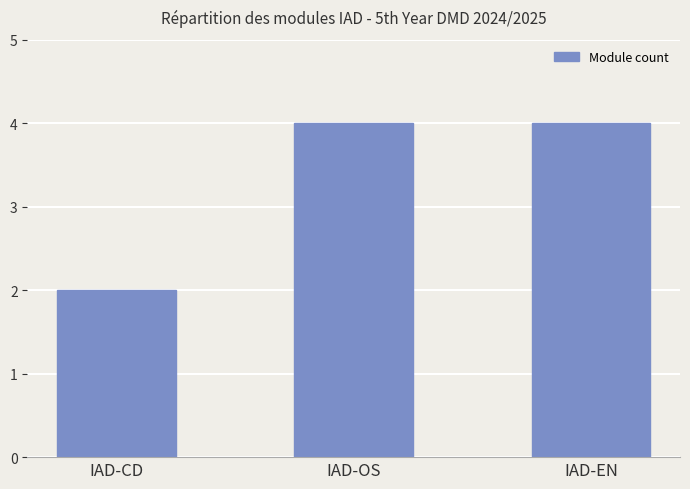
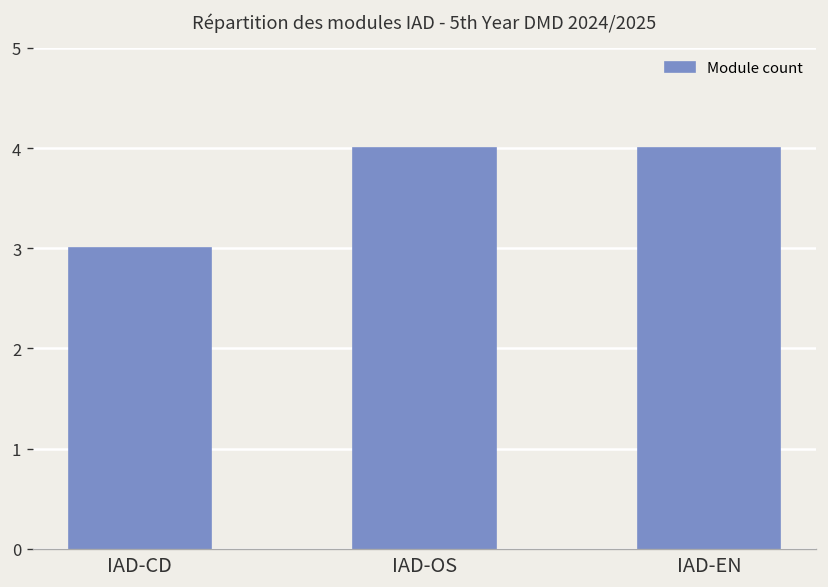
IAD-CD: 2 -> 3
